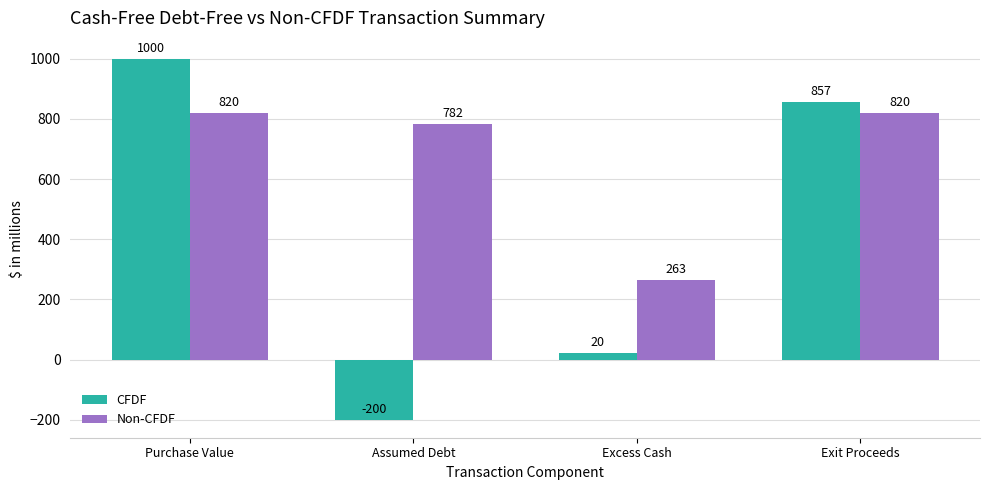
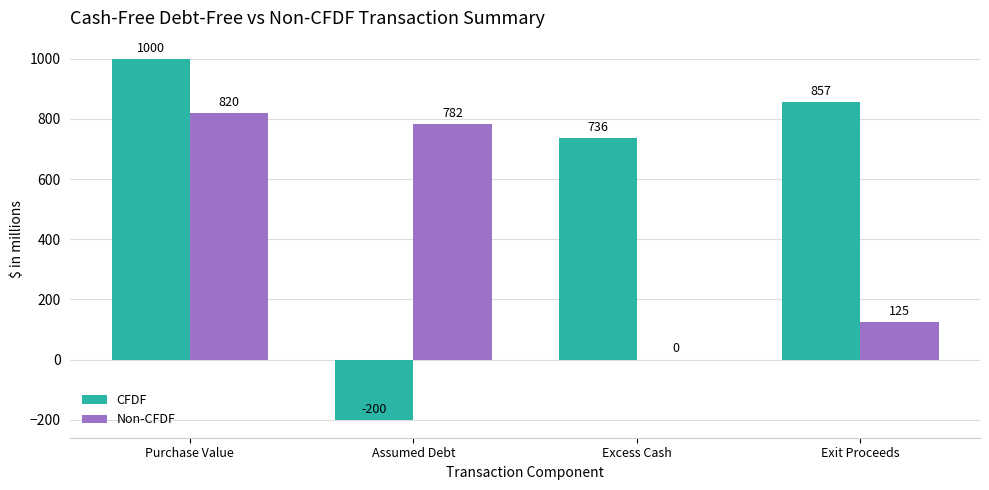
CFDF, Excess Cash: 20 -> 736
Non-CFDF, Excess Cash: 263 -> 0
Non-CFDF, Exit Proceeds: 820 -> 125
